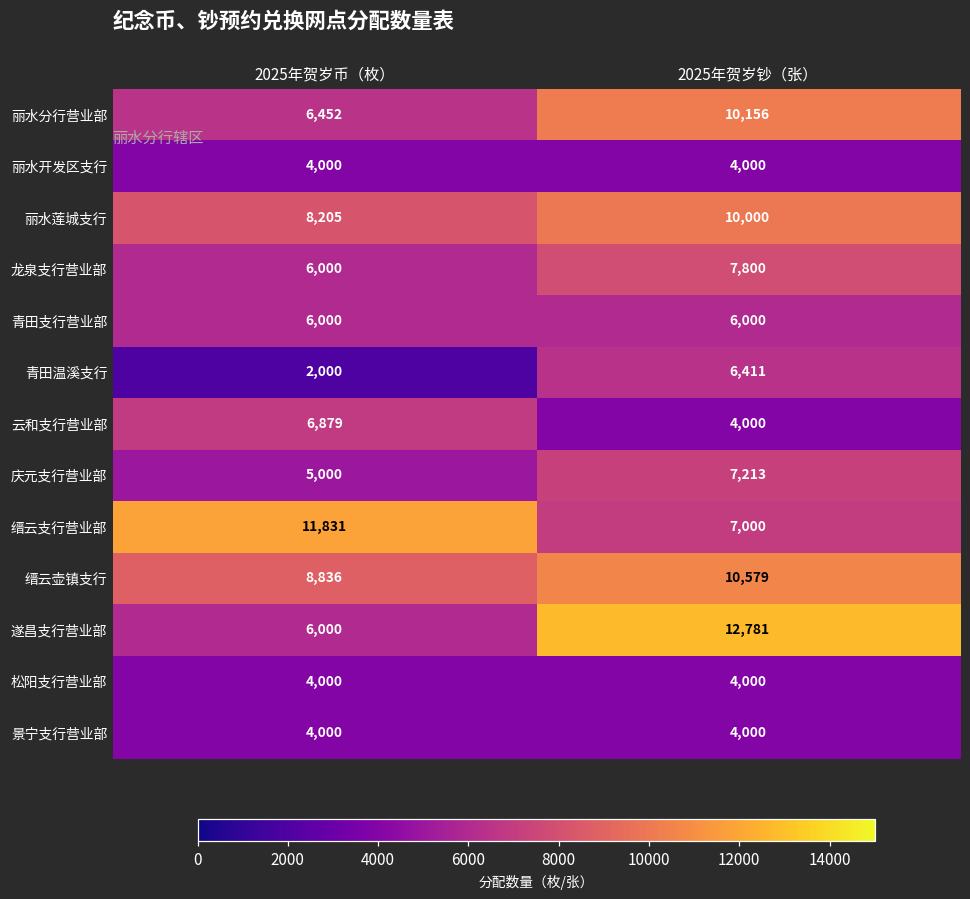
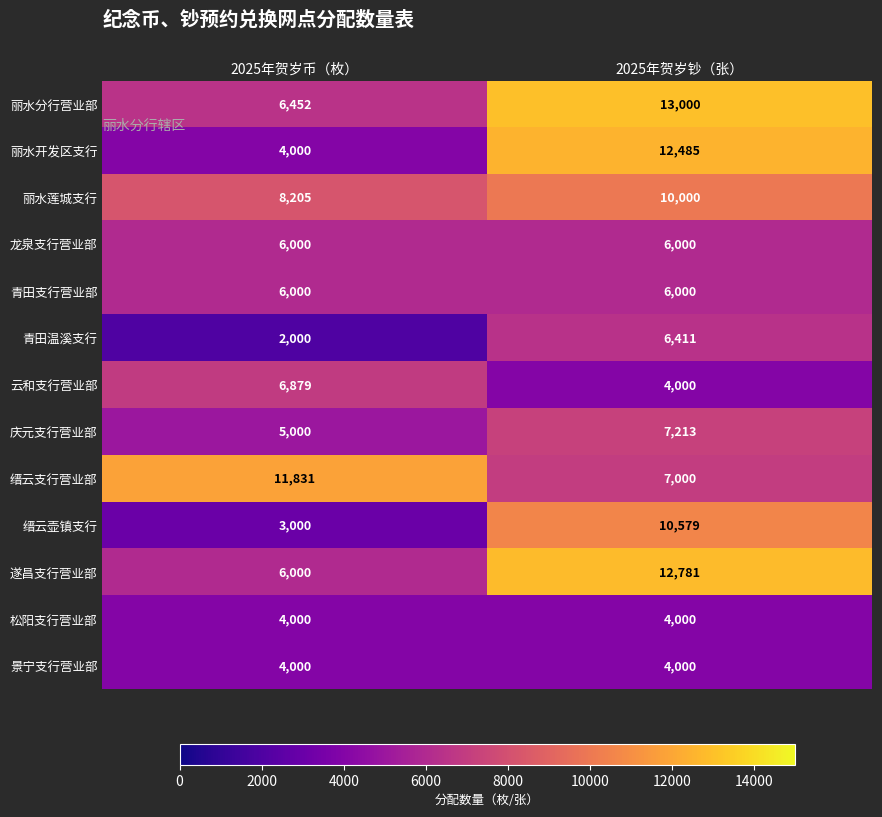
丽水分行营业部, 2025年贺岁钞（张）: 10,156 -> 13,000
丽水开发区支行, 2025年贺岁钞（张）: 4,000 -> 12,485
龙泉支行营业部, 2025年贺岁钞（张）: 7,800 -> 6,000
缙云壶镇支行, 2025年贺岁币（枚）: 8,836 -> 3,000
